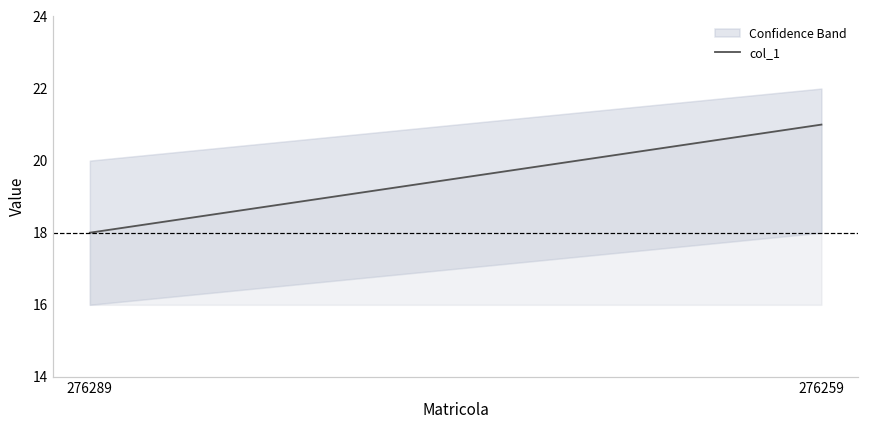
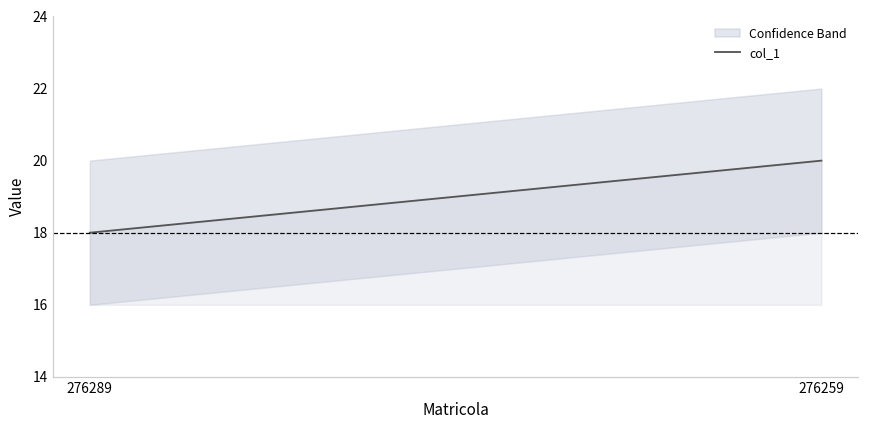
col_1, 276259: 21 -> 20
